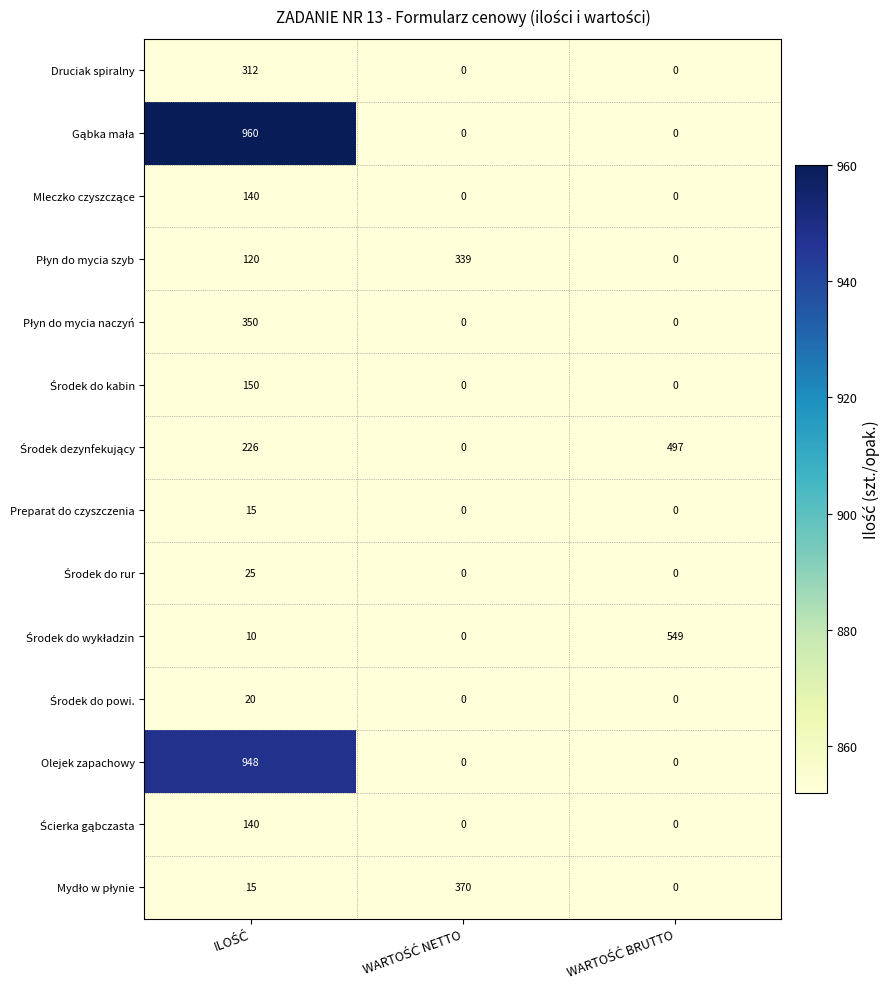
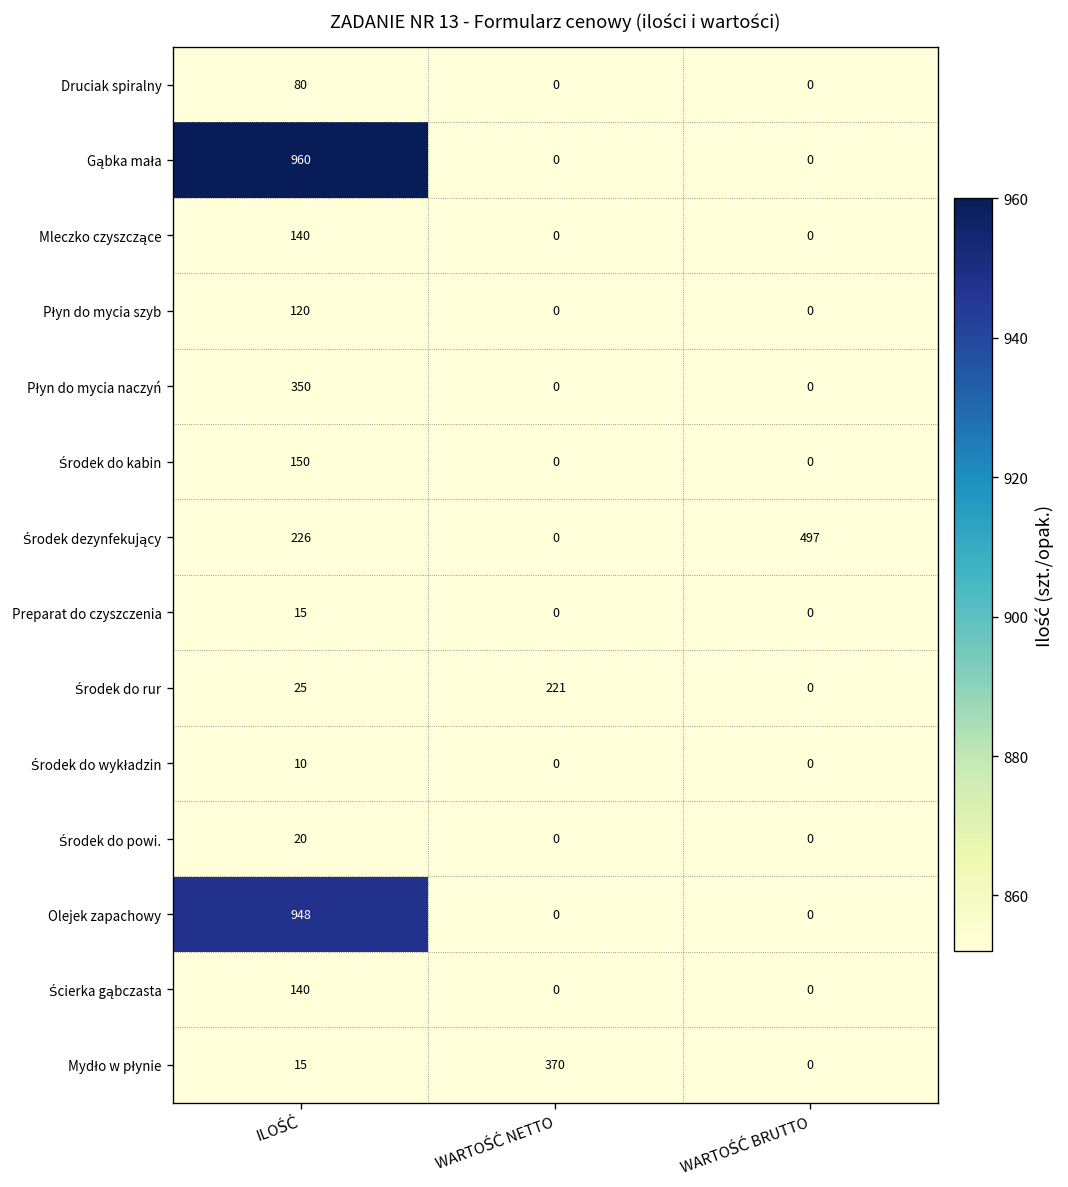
Druciak spiralny, ILOŚĆ: 312 -> 80
Płyn do mycia szyb, WARTOŚĆ NETTO: 339 -> 0
Środek do rur, WARTOŚĆ NETTO: 0 -> 221
Środek do wykładzin, WARTOŚĆ BRUTTO: 549 -> 0
